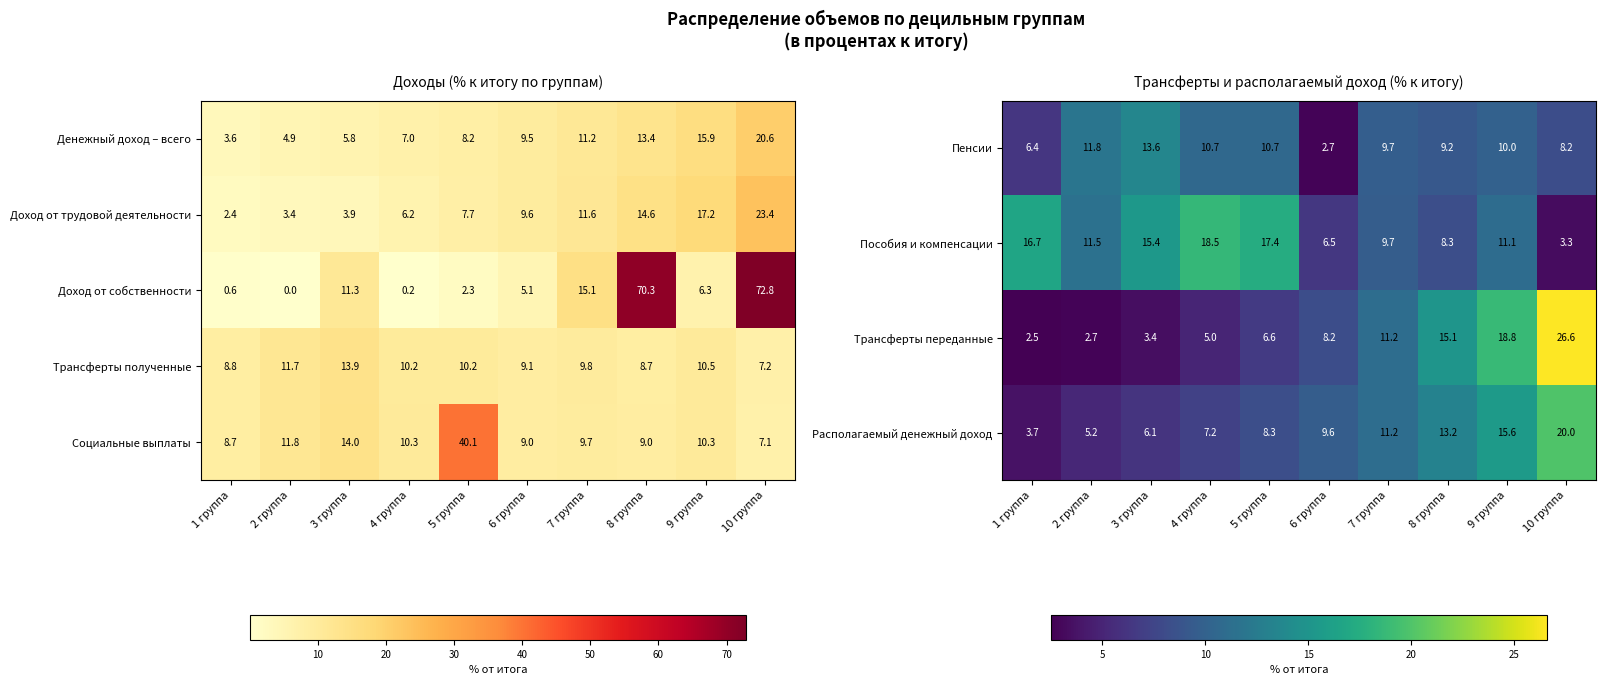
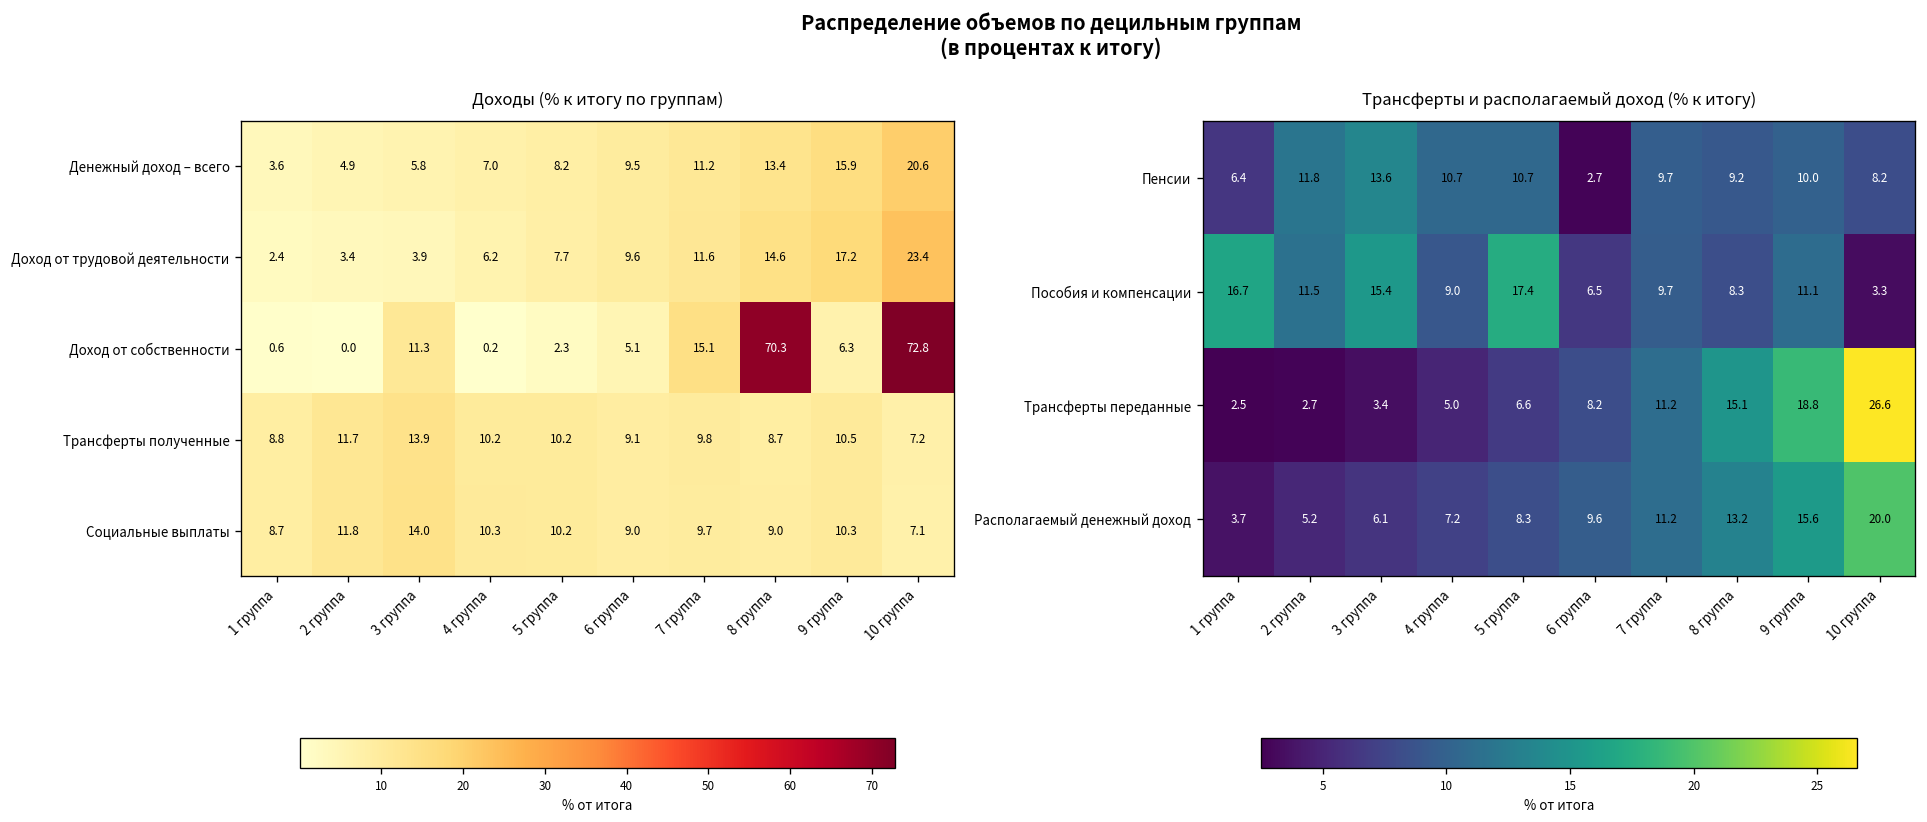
Доходы (% к итогу по группам), Социальные выплаты, 5 группа: 40.1 -> 10.2
Трансферты и располагаемый доход (% к итогу), Пособия и компенсации, 4 группа: 18.5 -> 9.0
